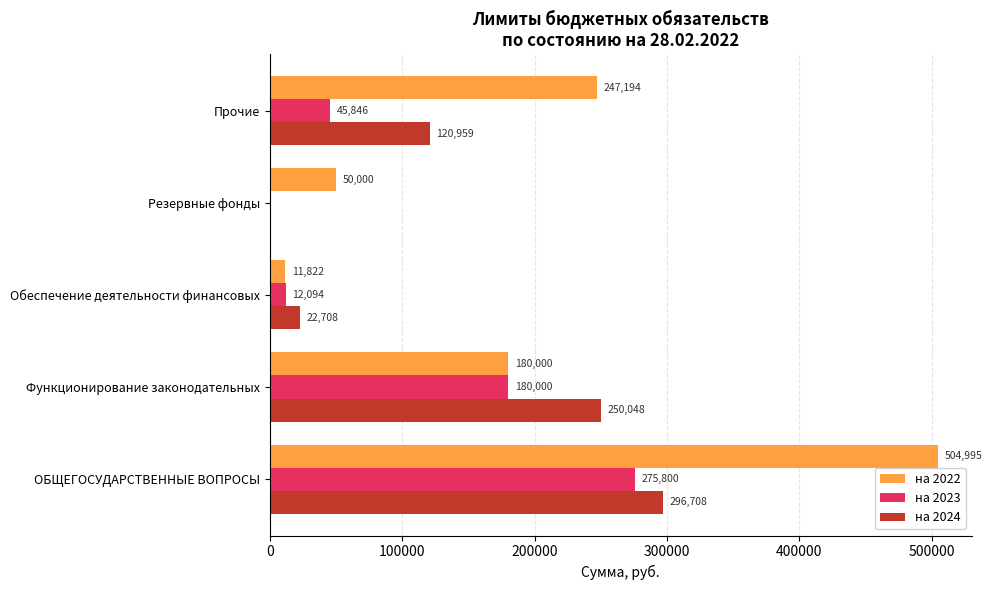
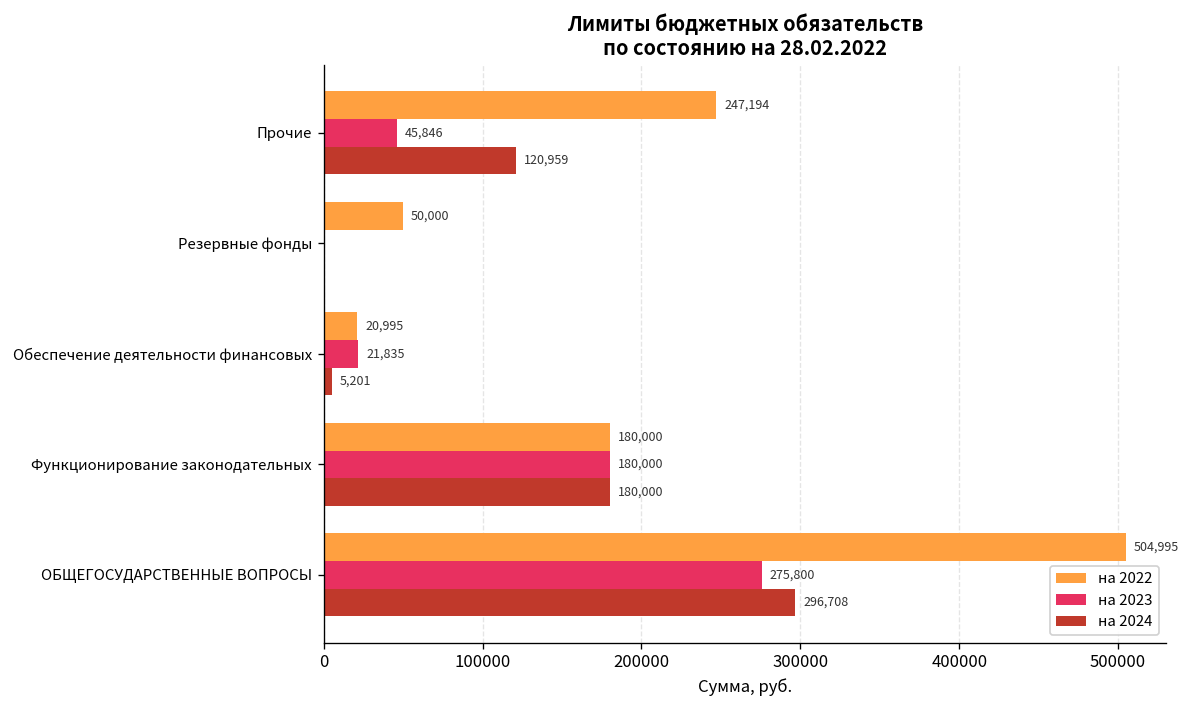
на 2022, Обеспечение деятельности финансовых: 11,822 -> 20,995
на 2023, Обеспечение деятельности финансовых: 12,094 -> 21,835
на 2024, Обеспечение деятельности финансовых: 22,708 -> 5,201
на 2024, Функционирование законодательных: 250,048 -> 180,000
